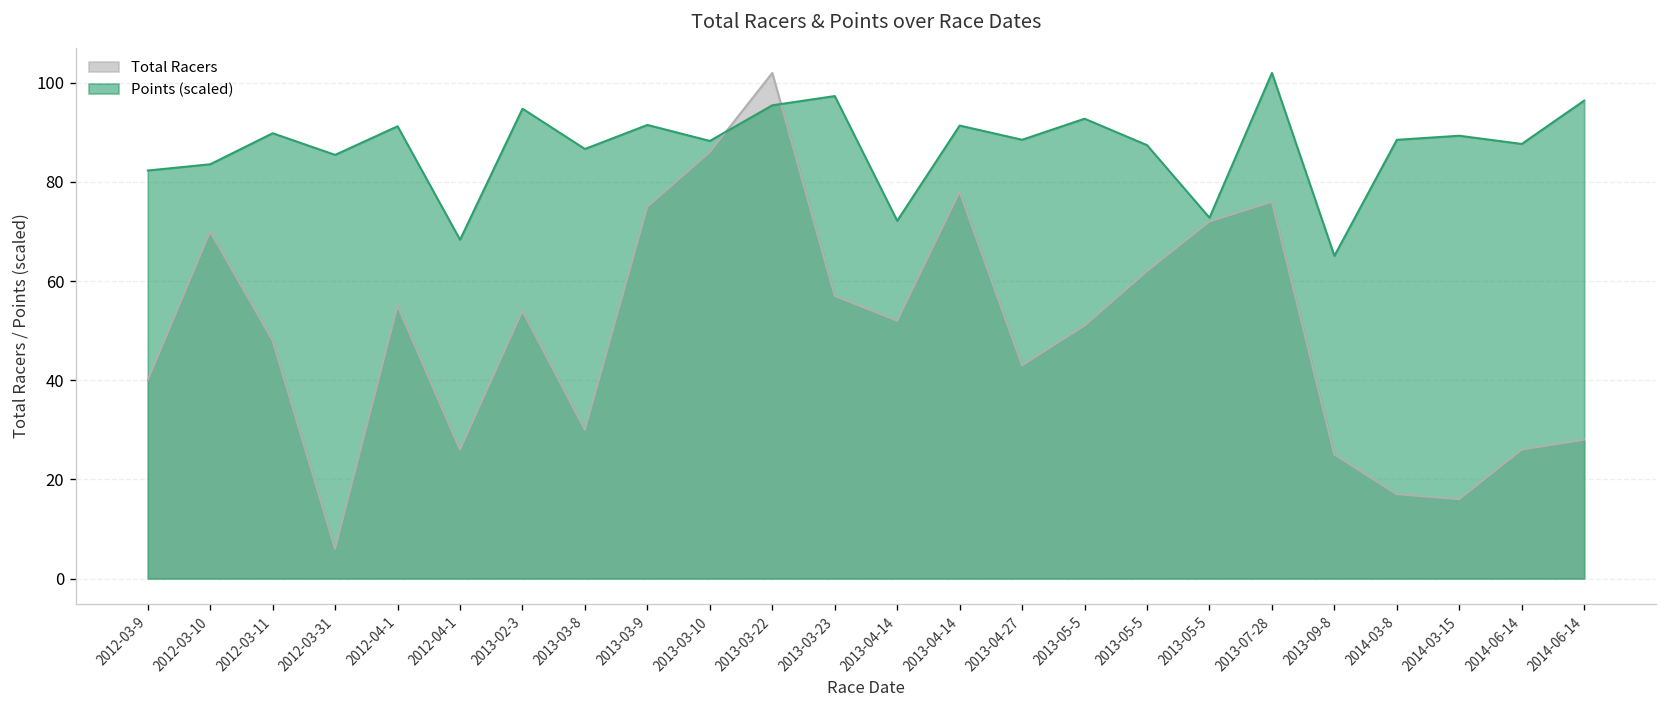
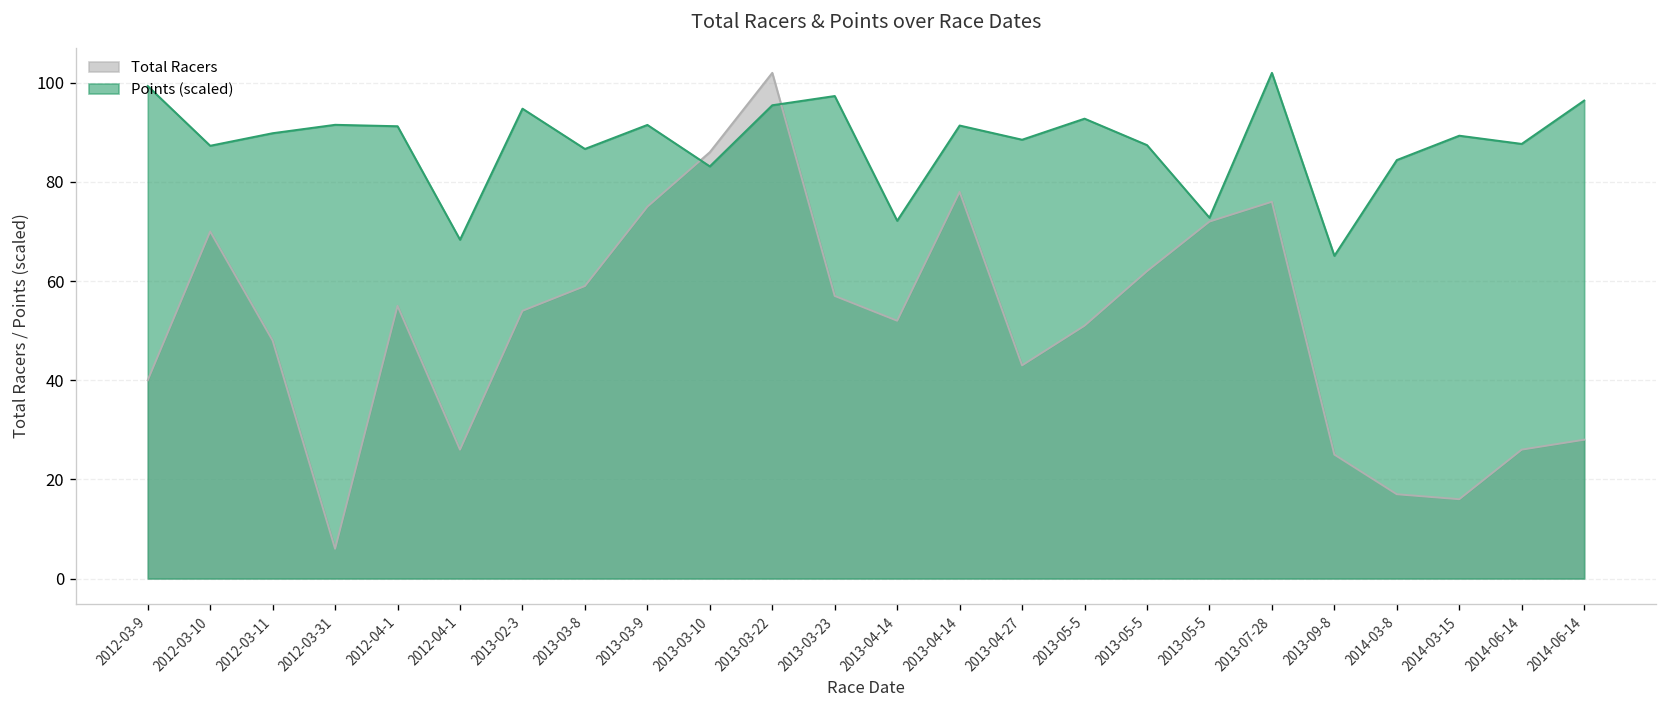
Points (scaled), 2012-03-9: 82 -> 99
Points (scaled), 2012-03-10: 84 -> 87
Points (scaled), 2012-03-31: 85 -> 92
Total Racers, 2013-03-8: 30 -> 59
Points (scaled), 2013-03-10: 88 -> 83
Points (scaled), 2014-03-8: 89 -> 84
